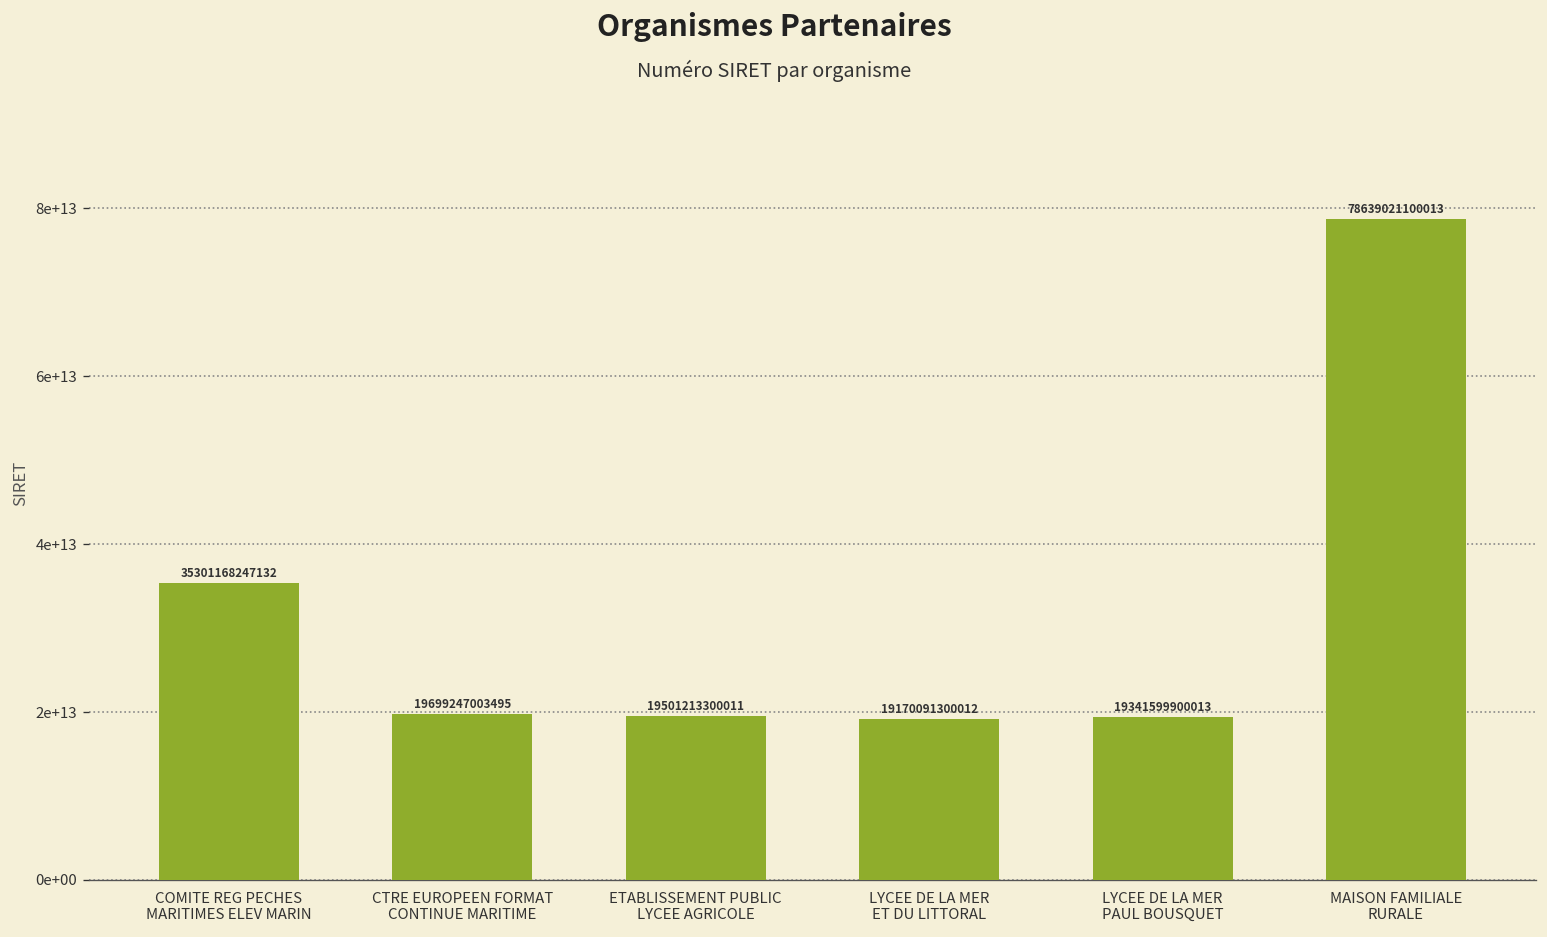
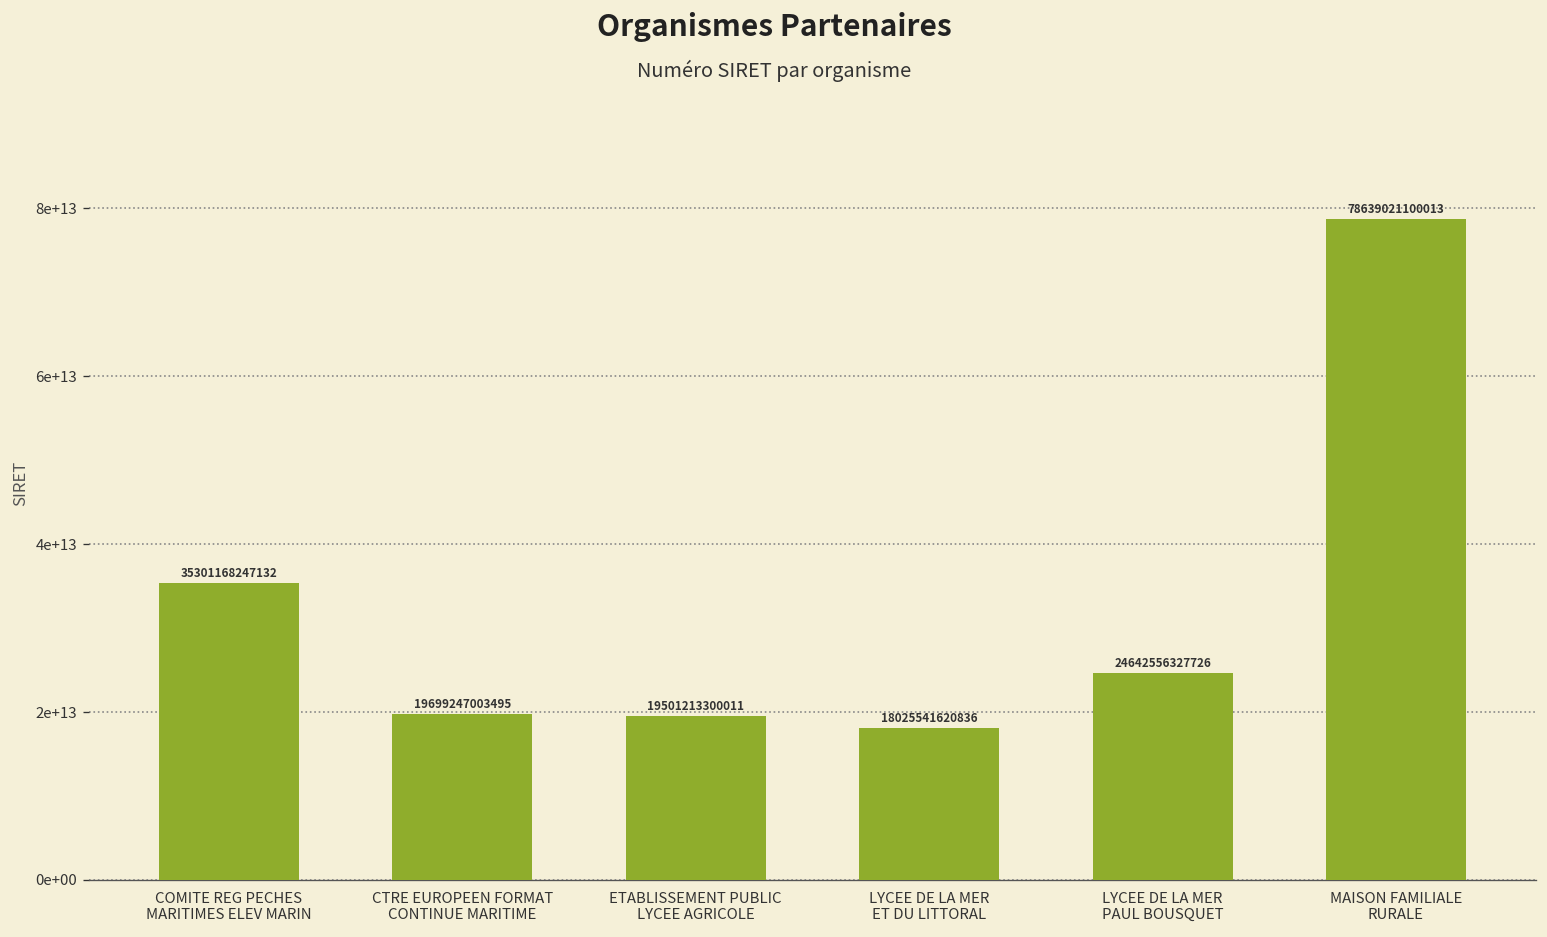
LYCEE DE LA MER ET DU LITTORAL: 19170091300012 -> 18025541620836
LYCEE DE LA MER PAUL BOUSQUET: 19341599900013 -> 24642556327726
